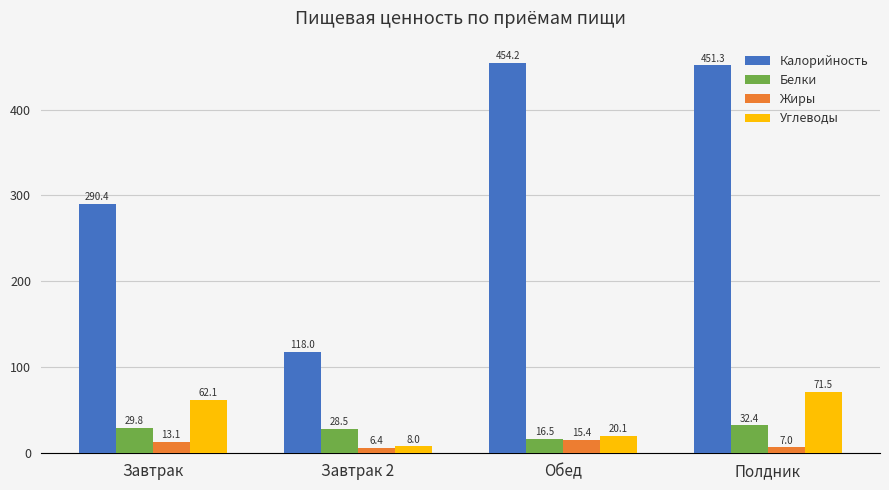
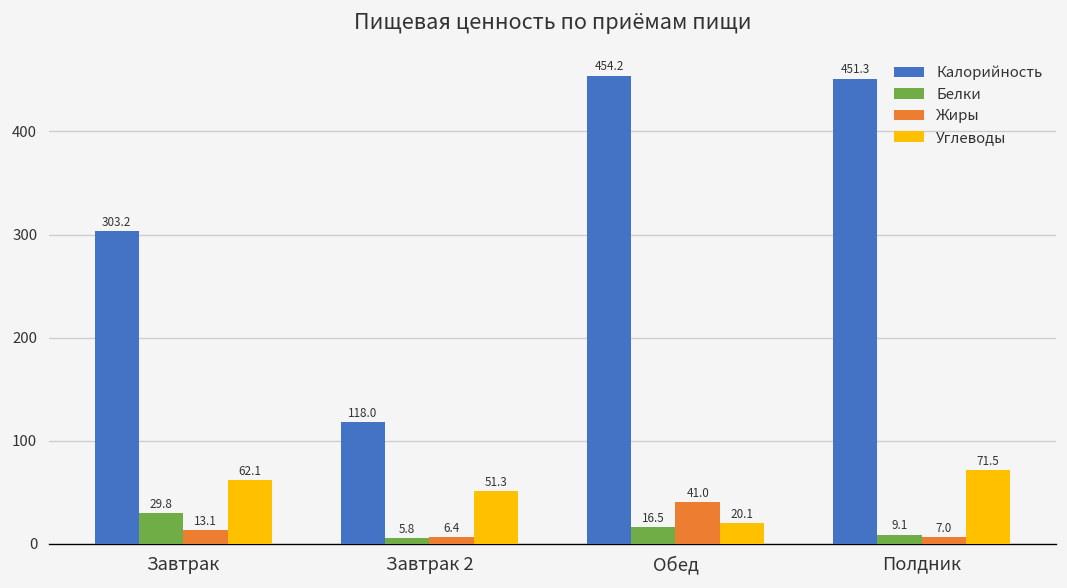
Калорийность, Завтрак: 290.4 -> 303.2
Белки, Завтрак 2: 28.5 -> 5.8
Углеводы, Завтрак 2: 8.0 -> 51.3
Жиры, Обед: 15.4 -> 41.0
Белки, Полдник: 32.4 -> 9.1
